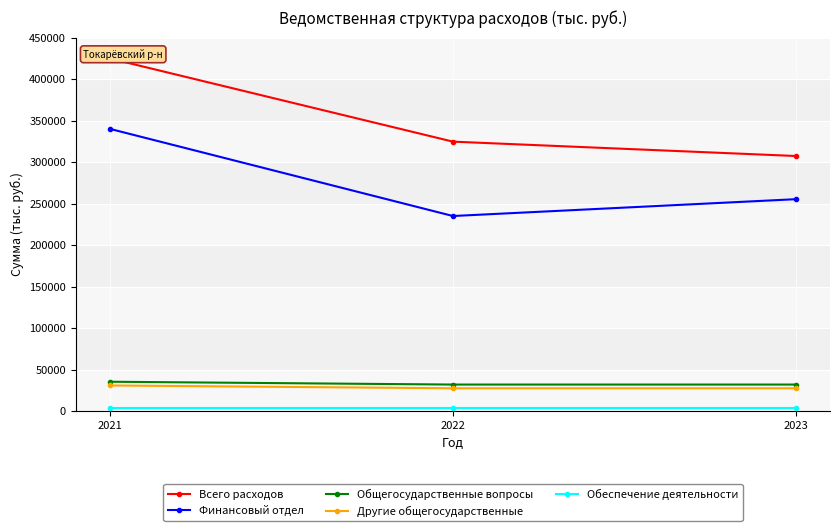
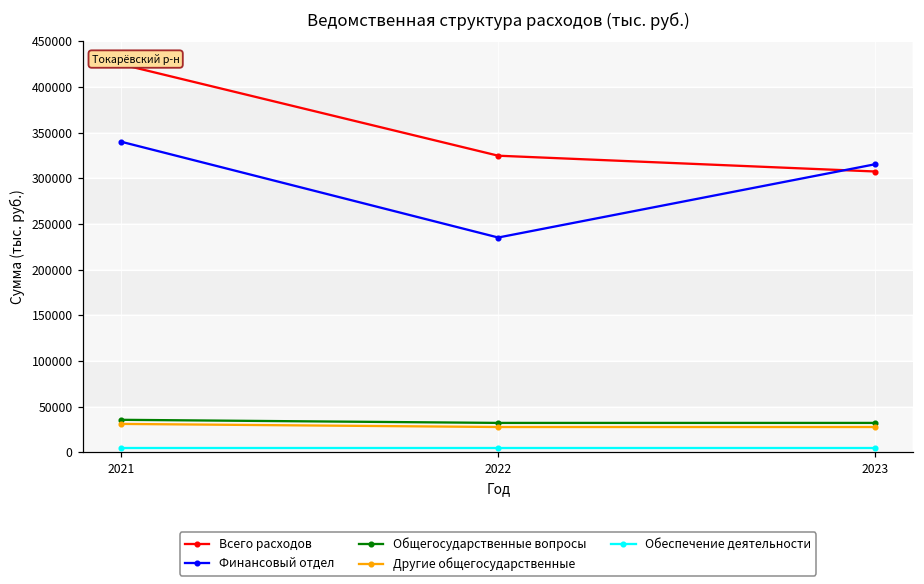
Финансовый отдел, 2023: 260000 -> 320000
